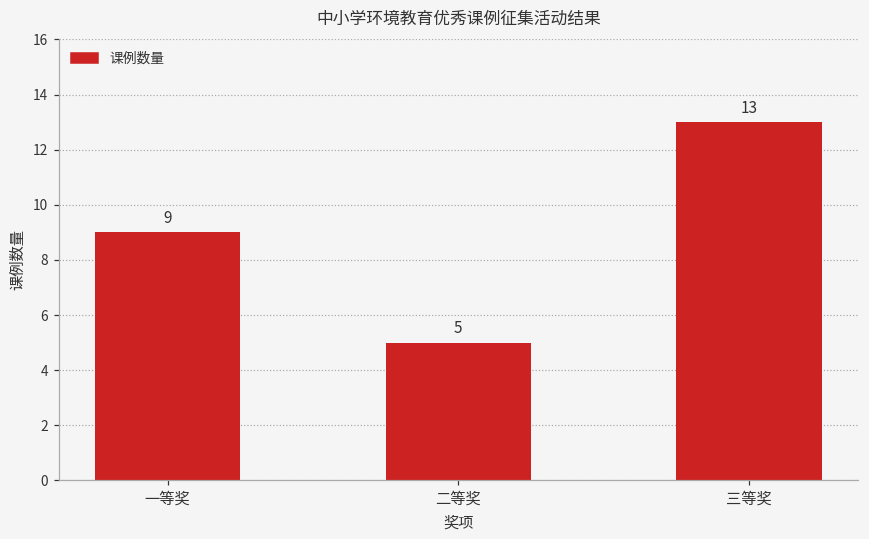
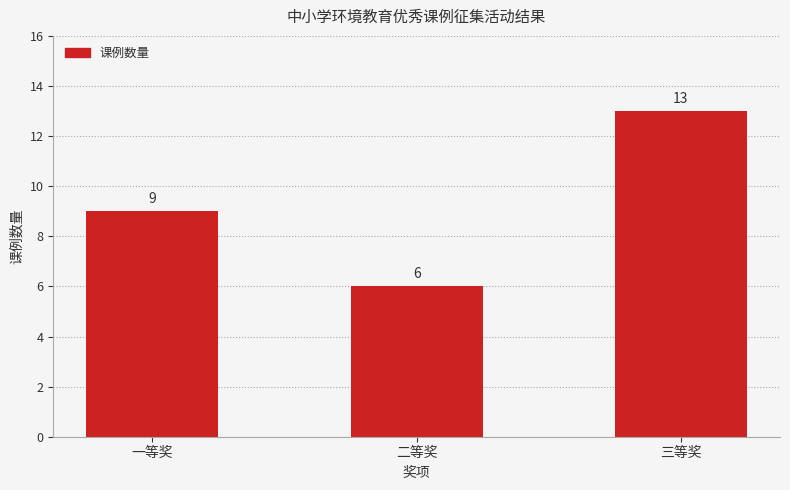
二等奖: 5 -> 6
